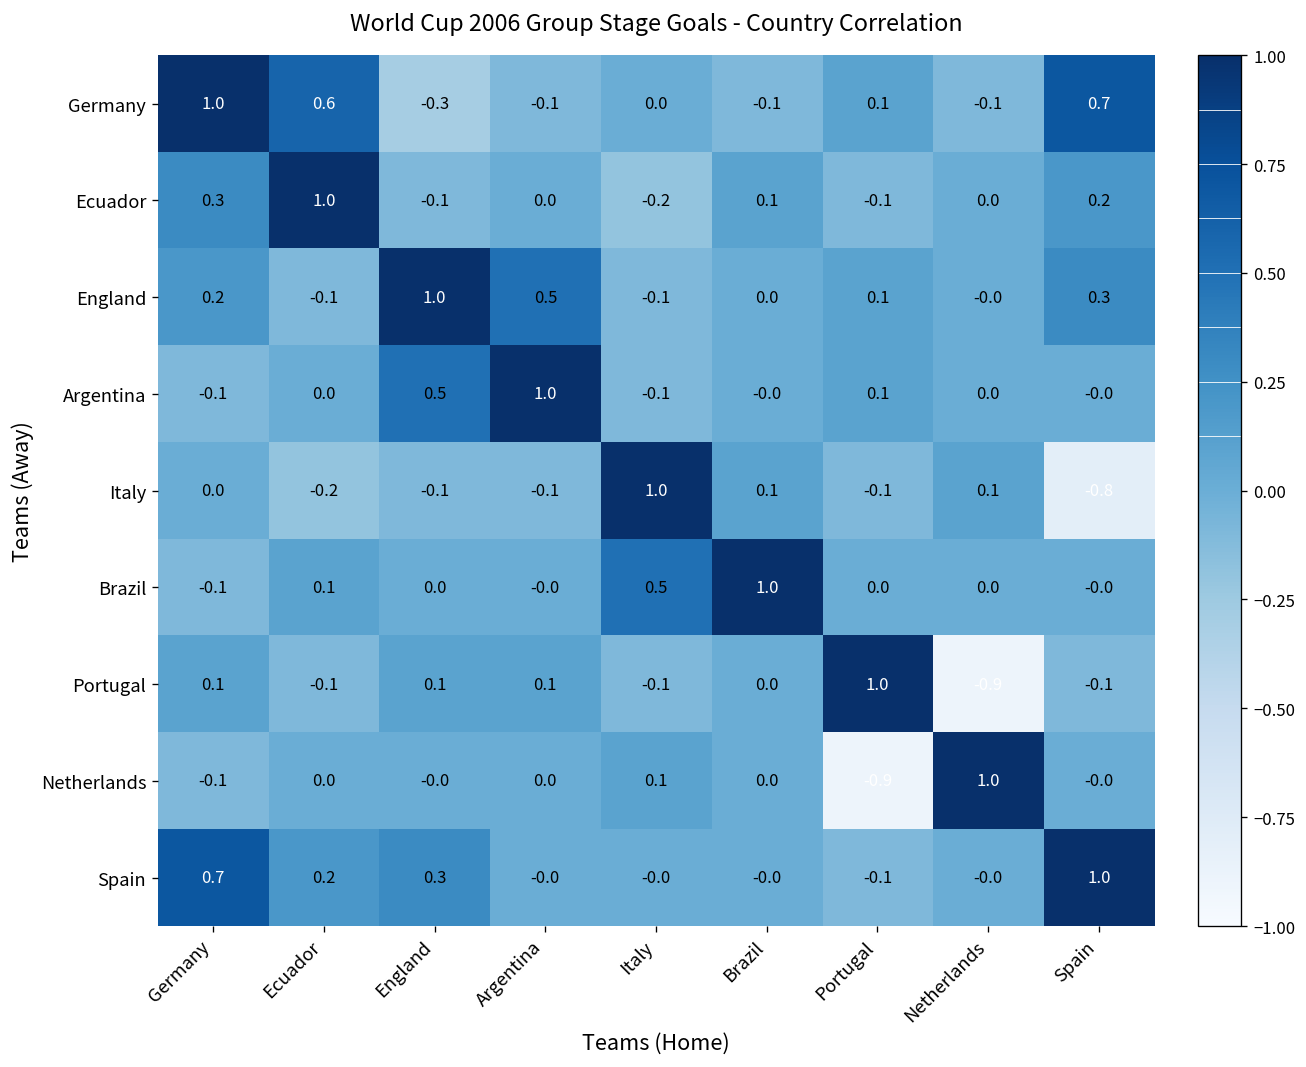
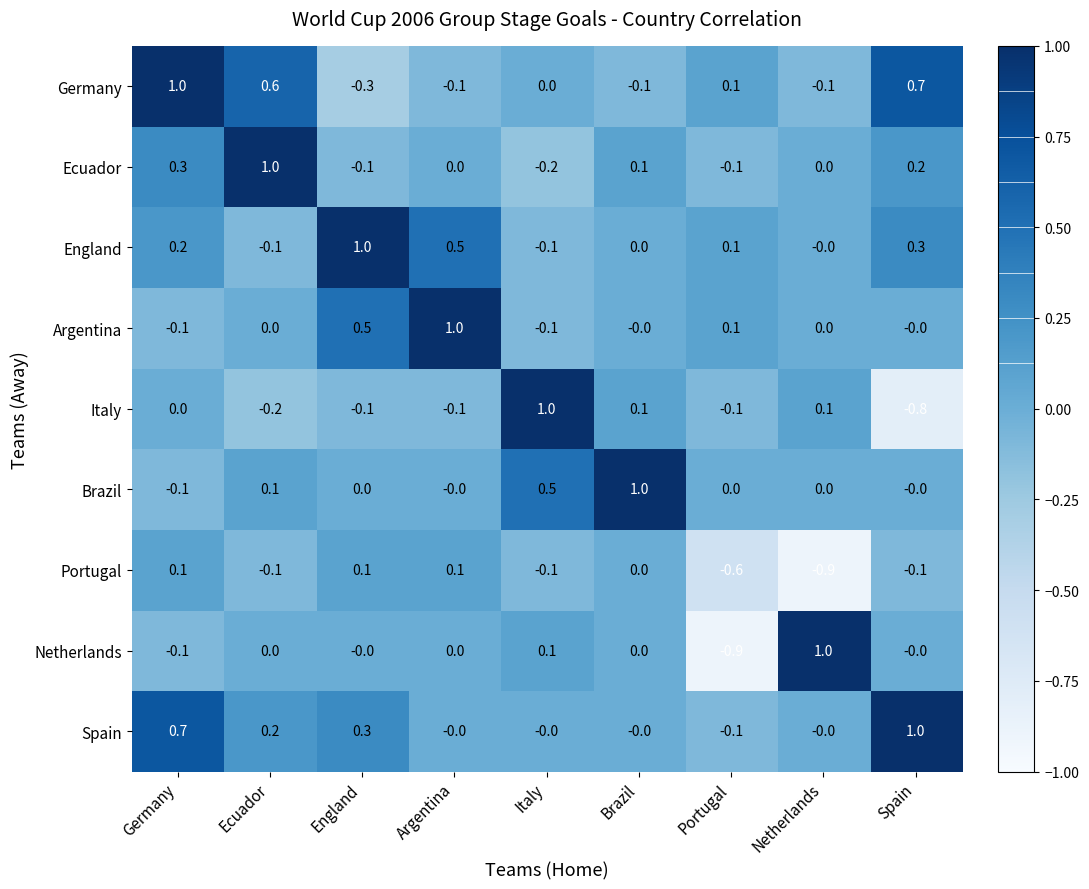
Portugal, Portugal: 1.0 -> -0.6
